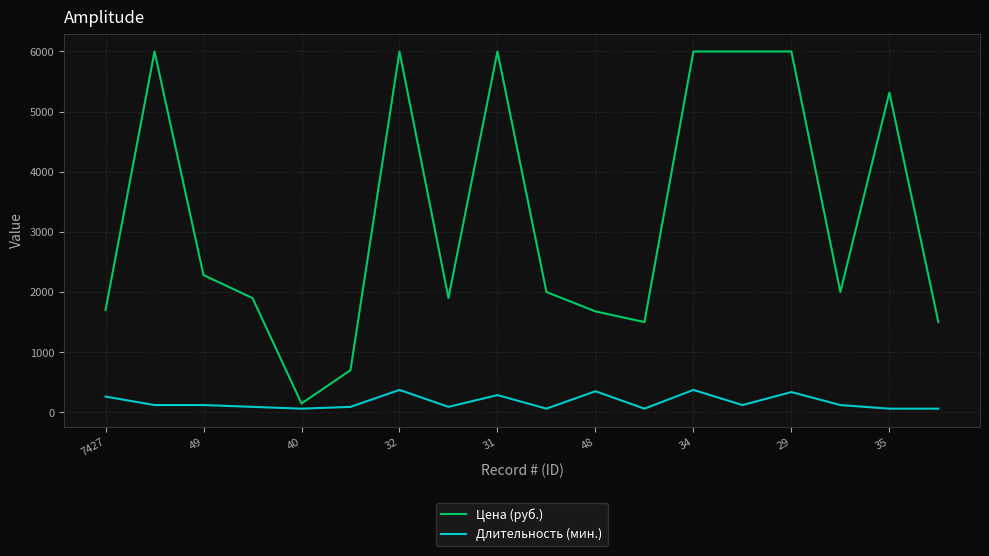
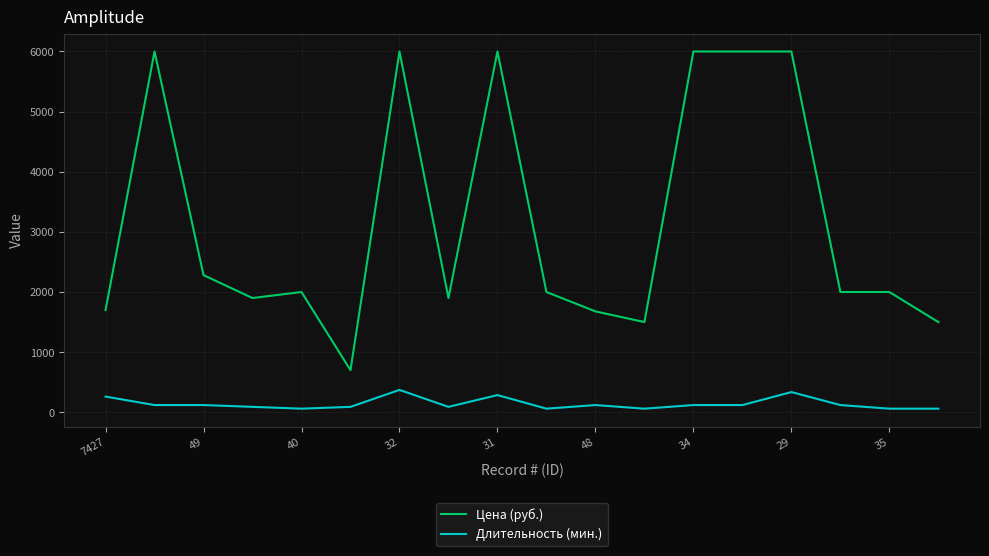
Цена (руб.), 40: 100 -> 2000
Длительность (мин.), 48: 400 -> 100
Длительность (мин.), 34: 400 -> 100
Цена (руб.), 35: 5300 -> 2000
